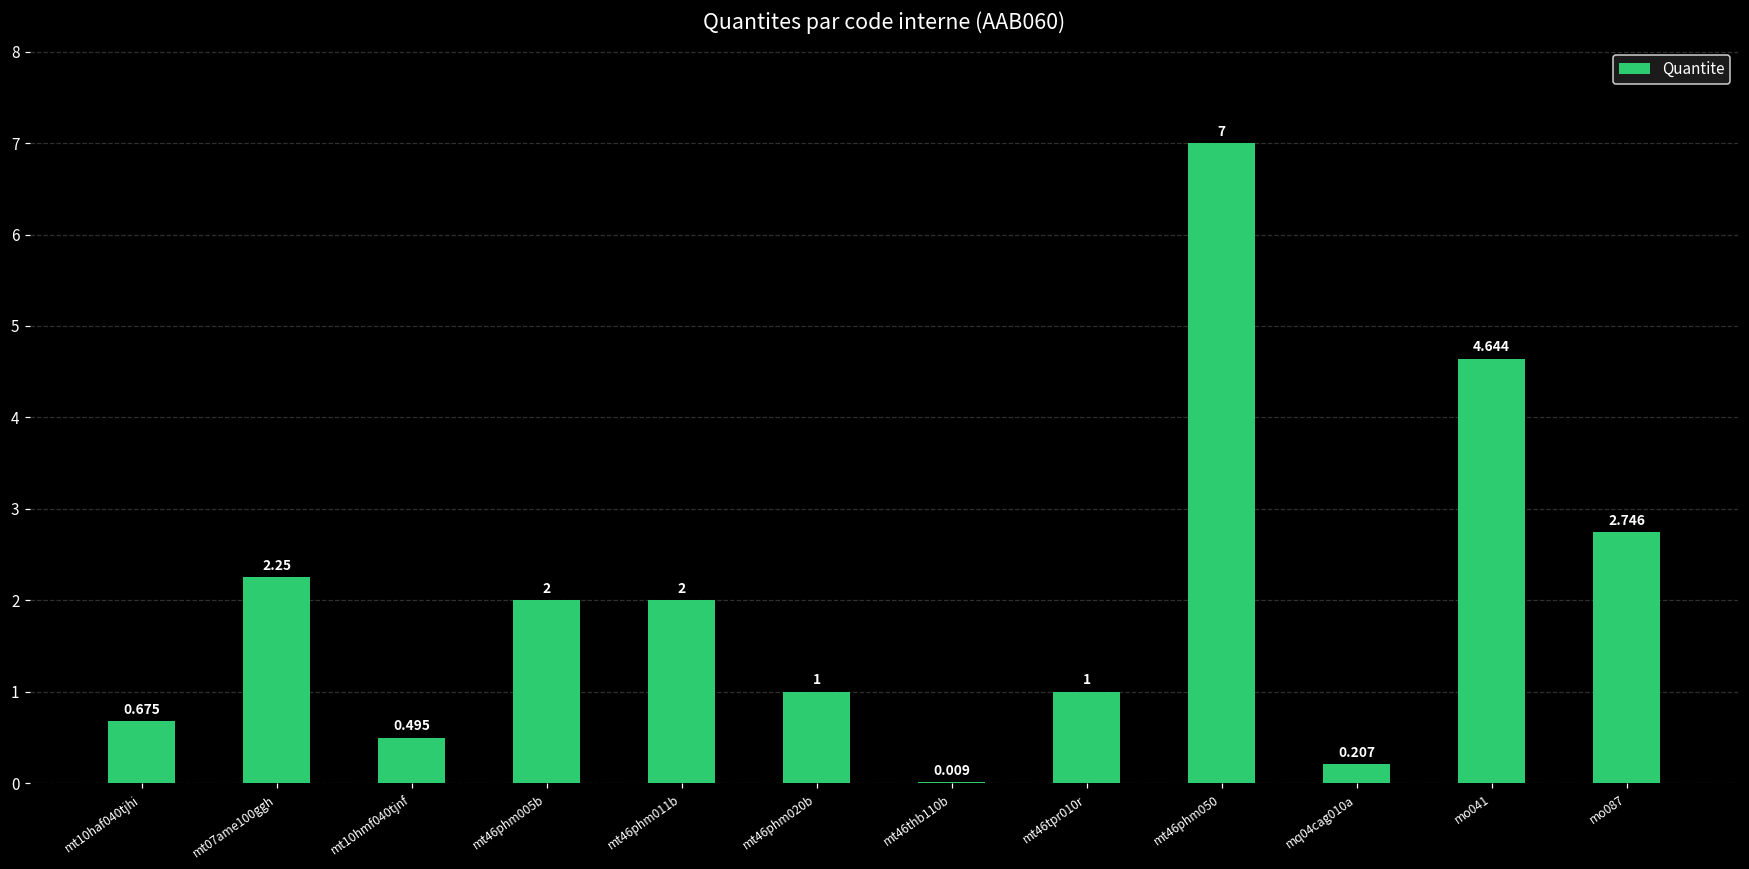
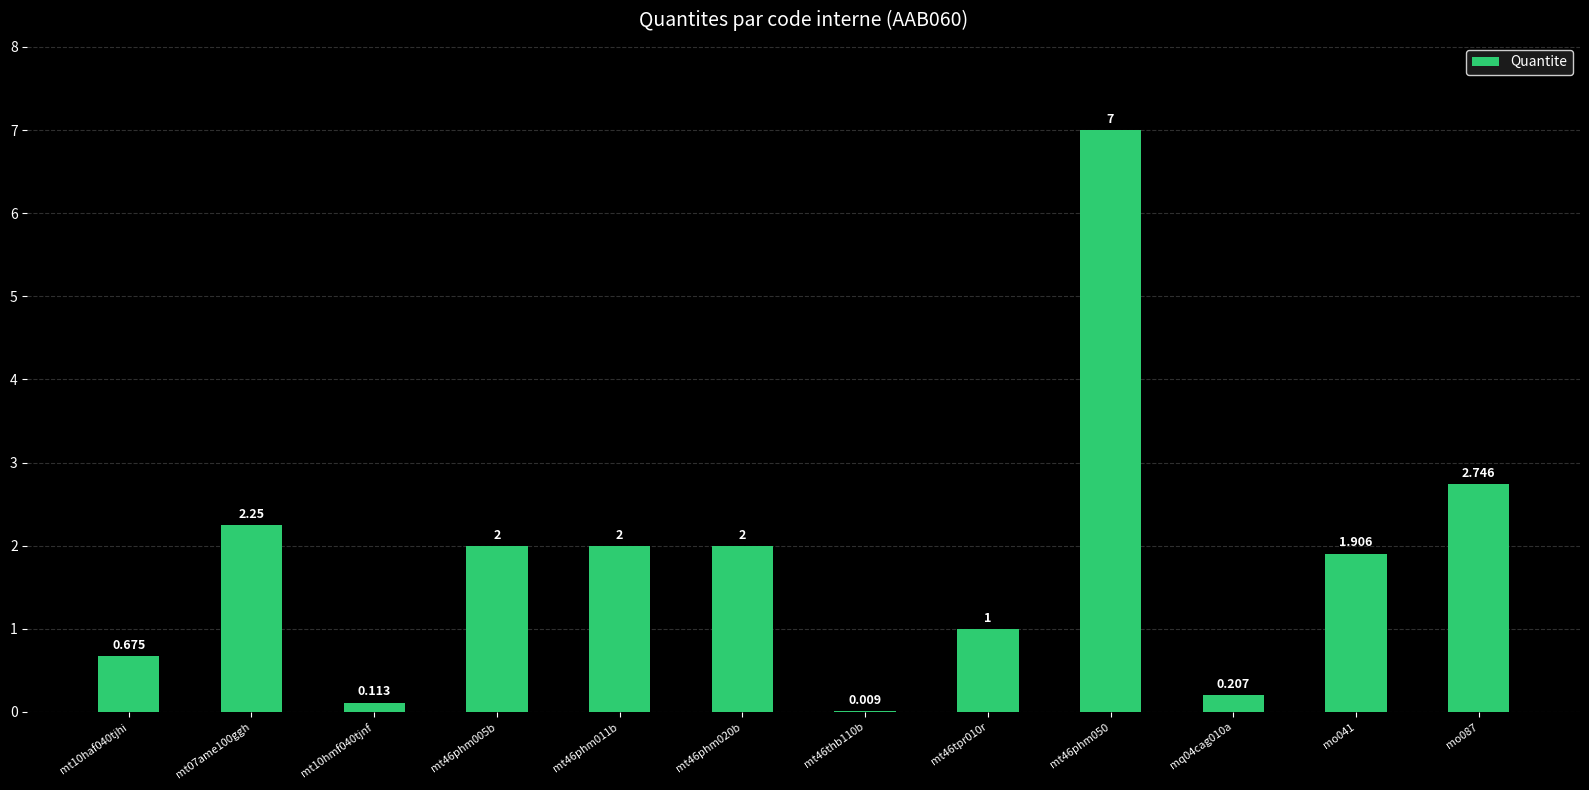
mt10hmf040tjnf: 0.495 -> 0.113
mt46phm020b: 1 -> 2
mo041: 4.644 -> 1.906
